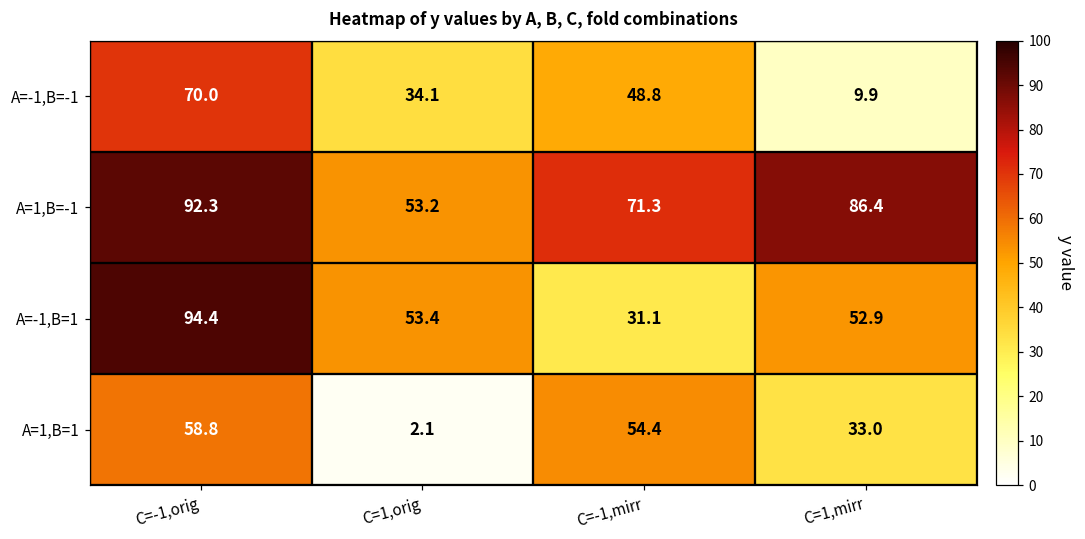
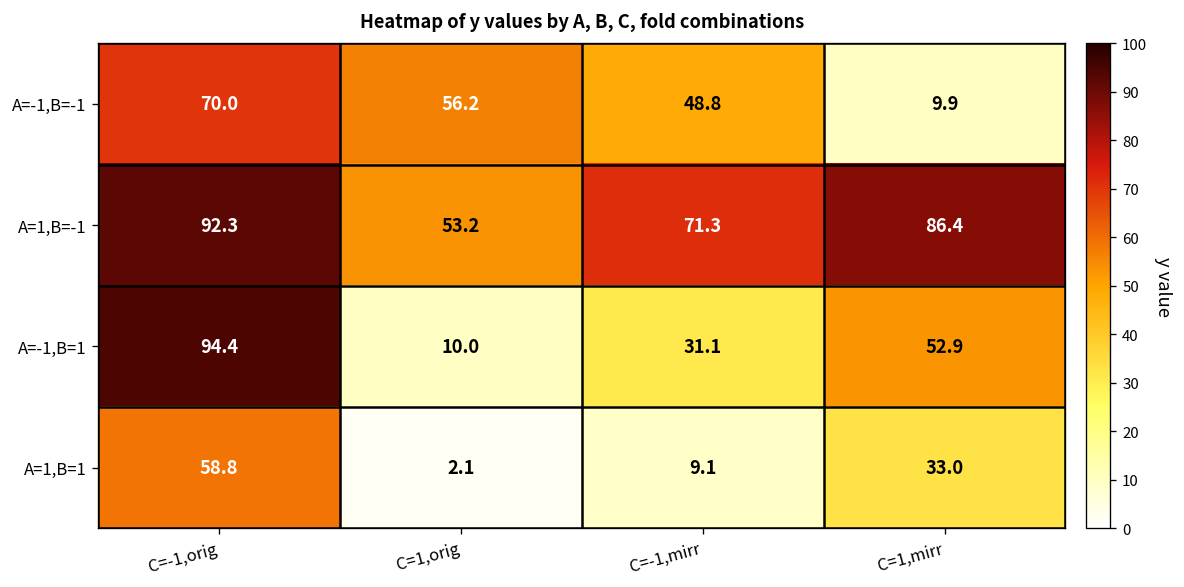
A=-1,B=-1, C=1,orig: 34.1 -> 56.2
A=-1,B=1, C=1,orig: 53.4 -> 10.0
A=1,B=1, C=-1,mirr: 54.4 -> 9.1
